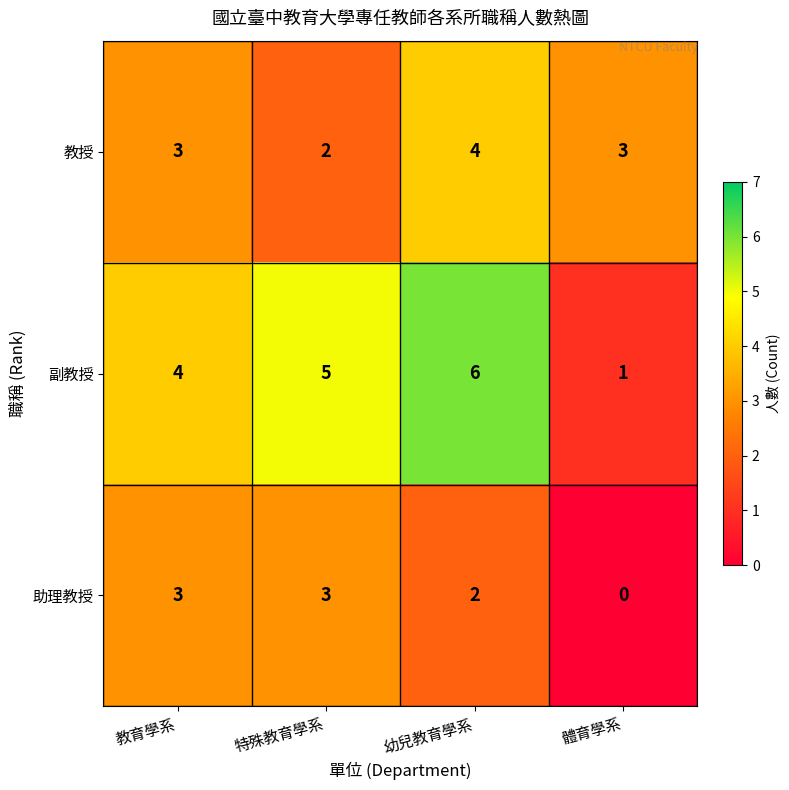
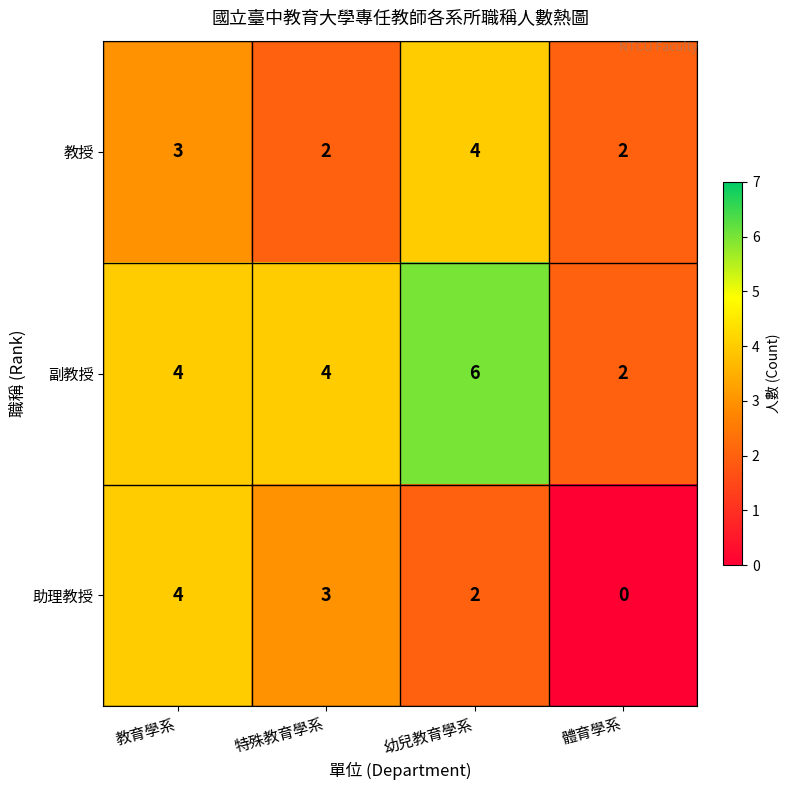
教授, 體育學系: 3 -> 2
副教授, 特殊教育學系: 5 -> 4
副教授, 體育學系: 1 -> 2
助理教授, 教育學系: 3 -> 4
